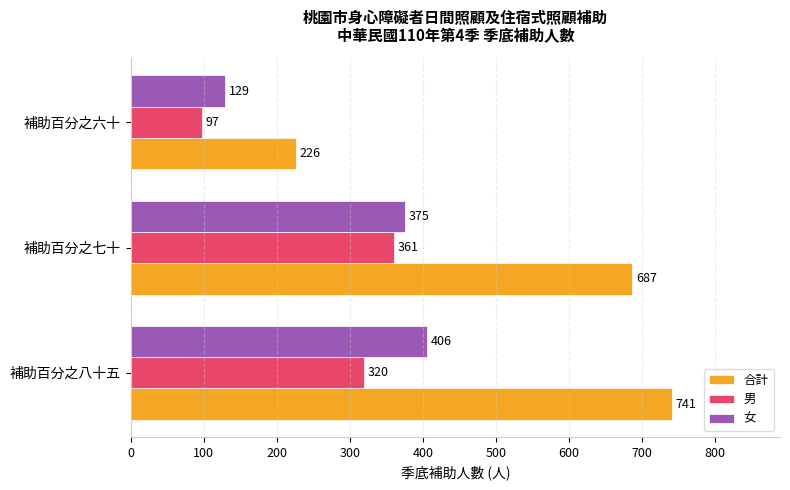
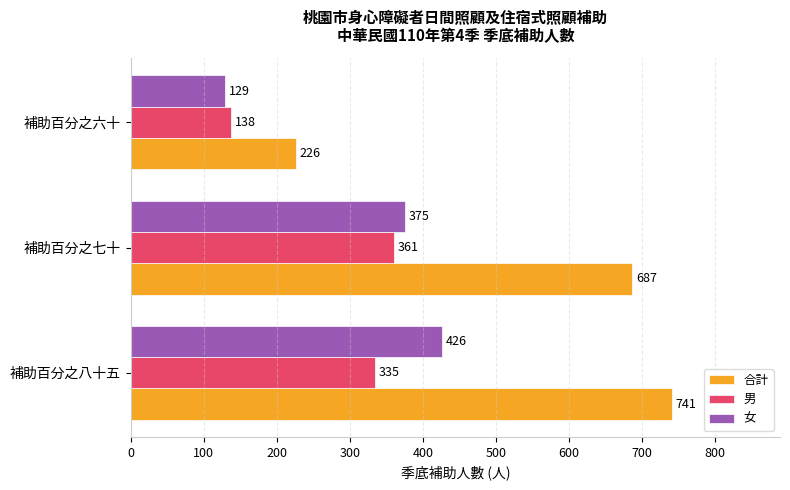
男, 補助百分之六十: 97 -> 138
女, 補助百分之八十五: 406 -> 426
男, 補助百分之八十五: 320 -> 335
